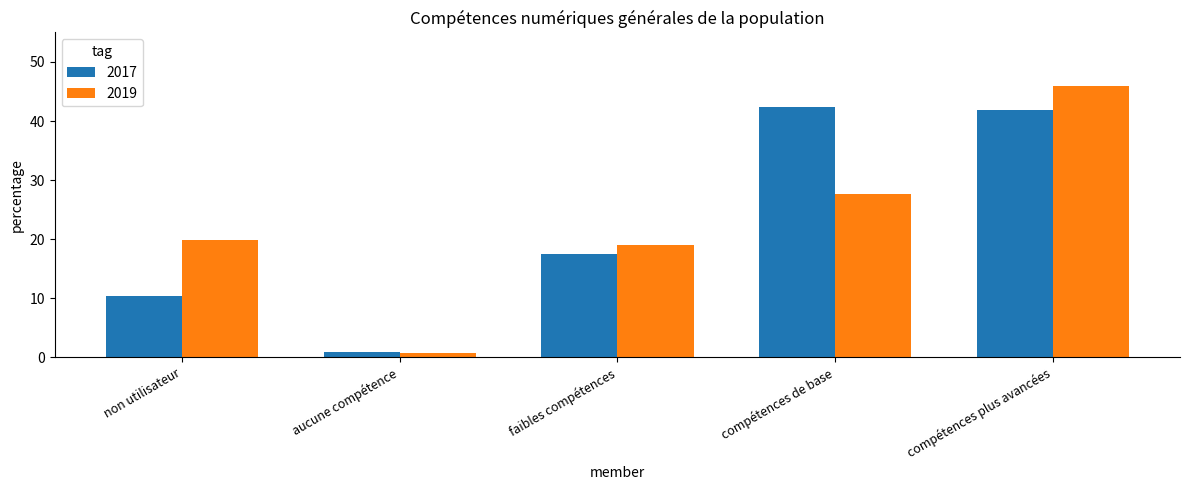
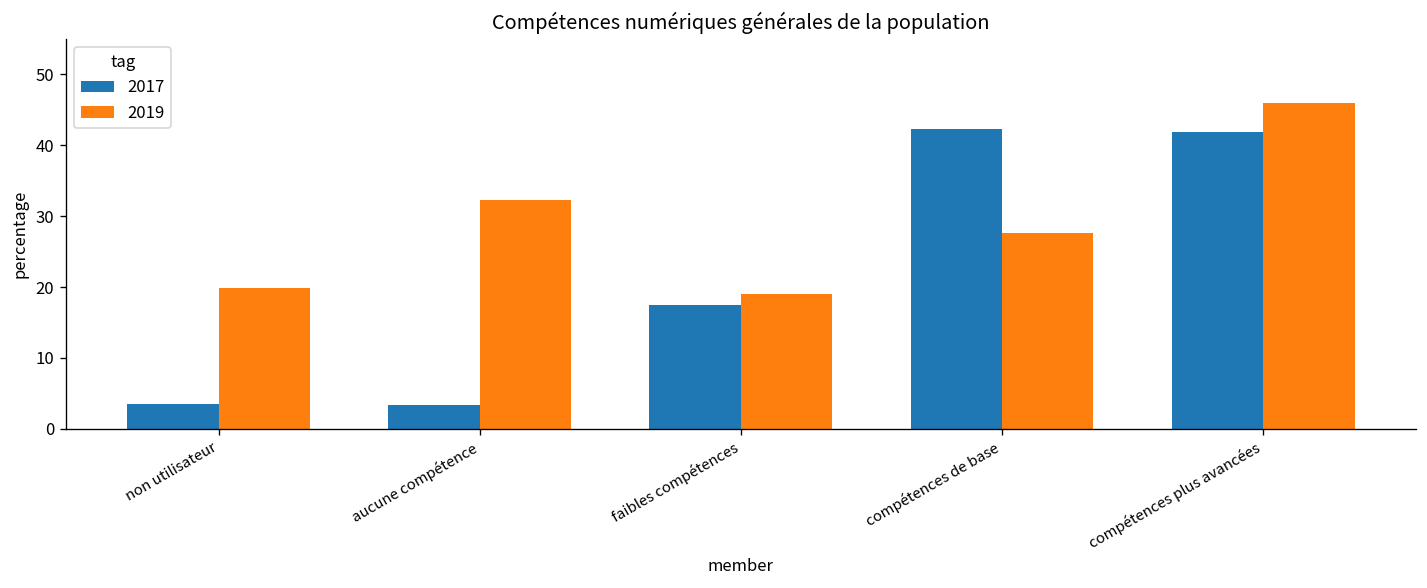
2017, non utilisateur: 10 -> 4
2017, aucune compétence: 1 -> 3
2019, aucune compétence: 1 -> 32
